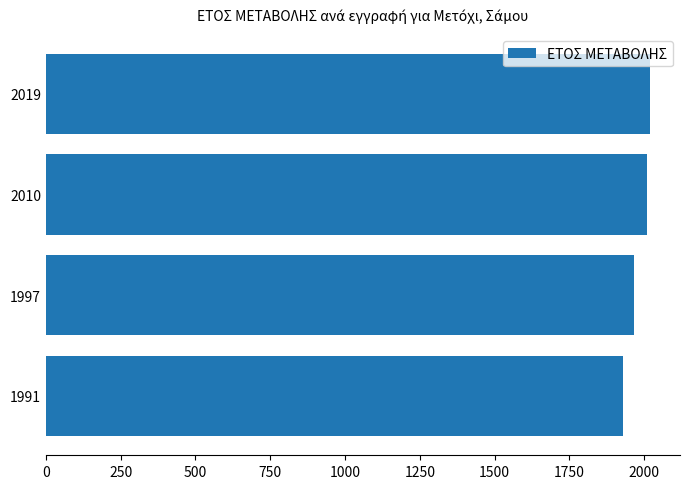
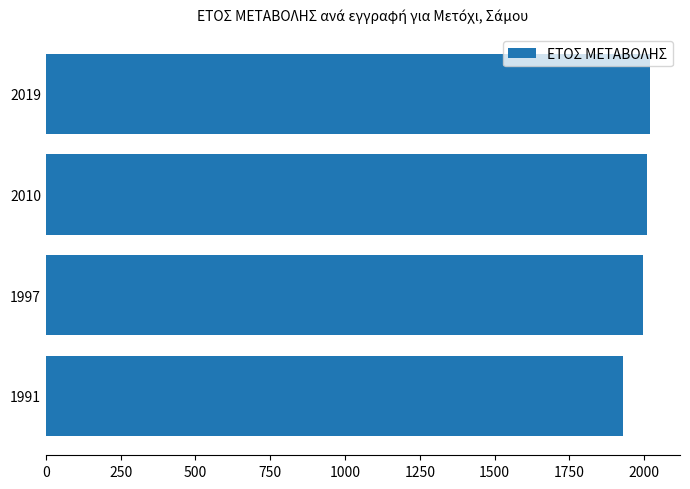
1997: 1970 -> 2000
